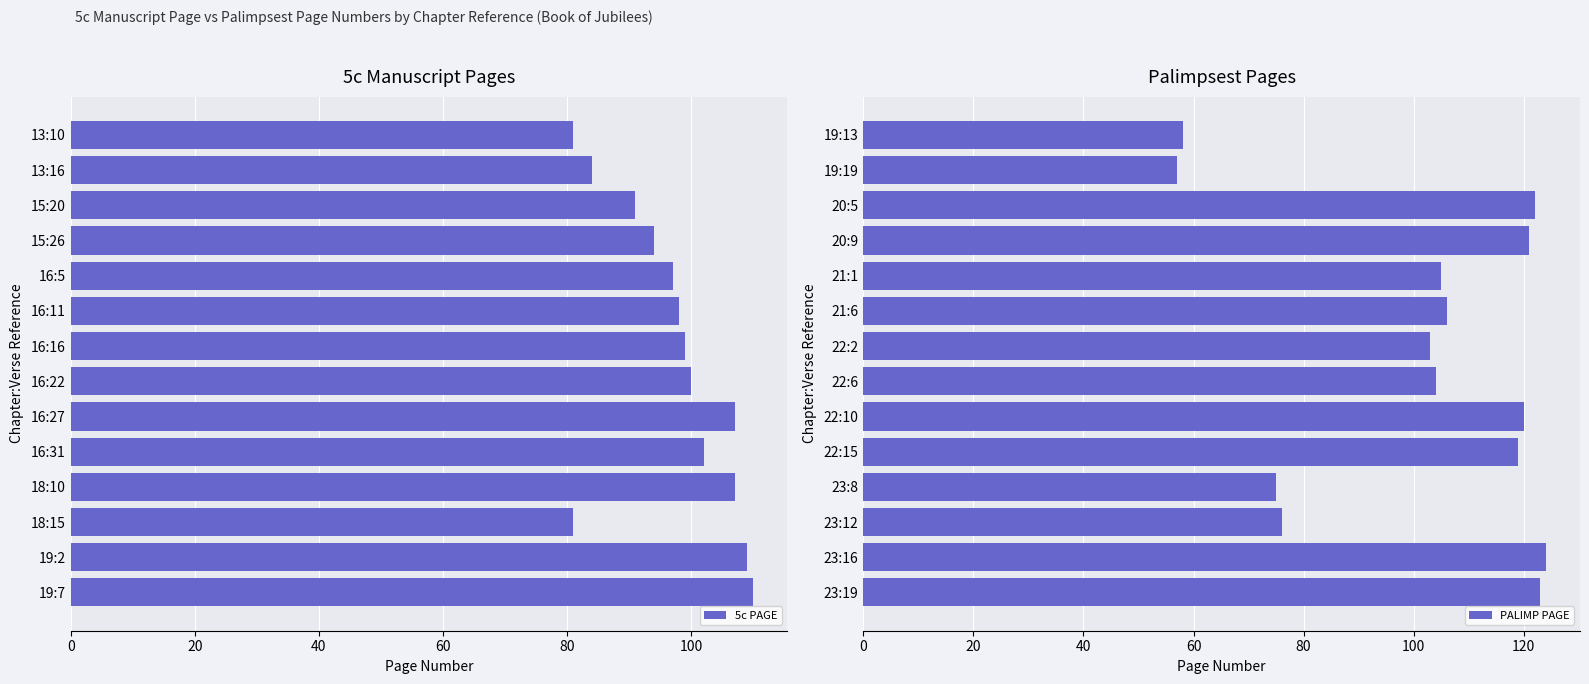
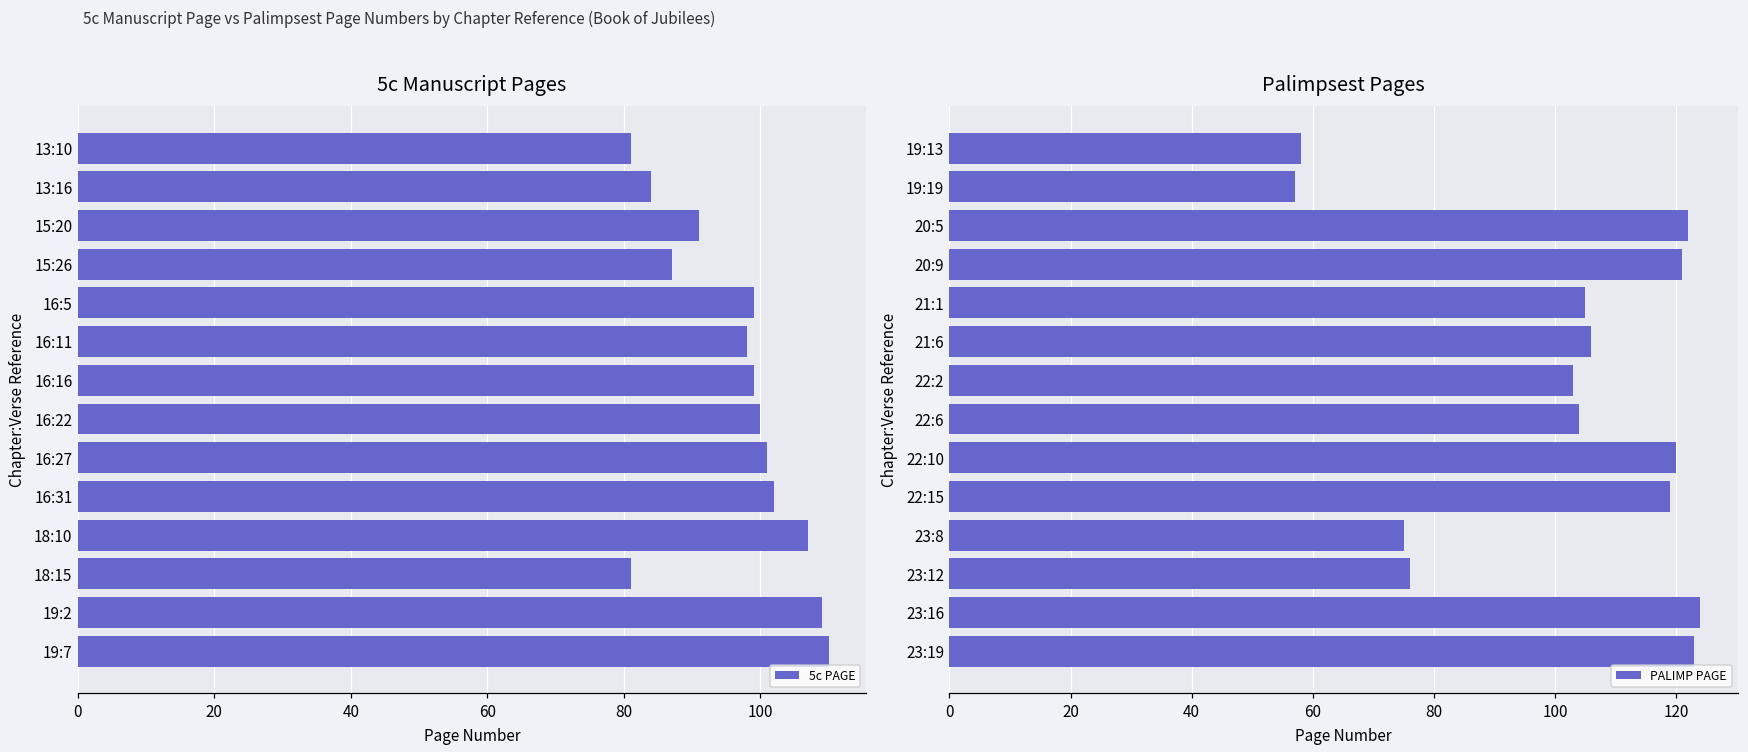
5c Manuscript Pages, 15:26: 94 -> 87
5c Manuscript Pages, 16:5: 97 -> 99
5c Manuscript Pages, 16:27: 107 -> 101
